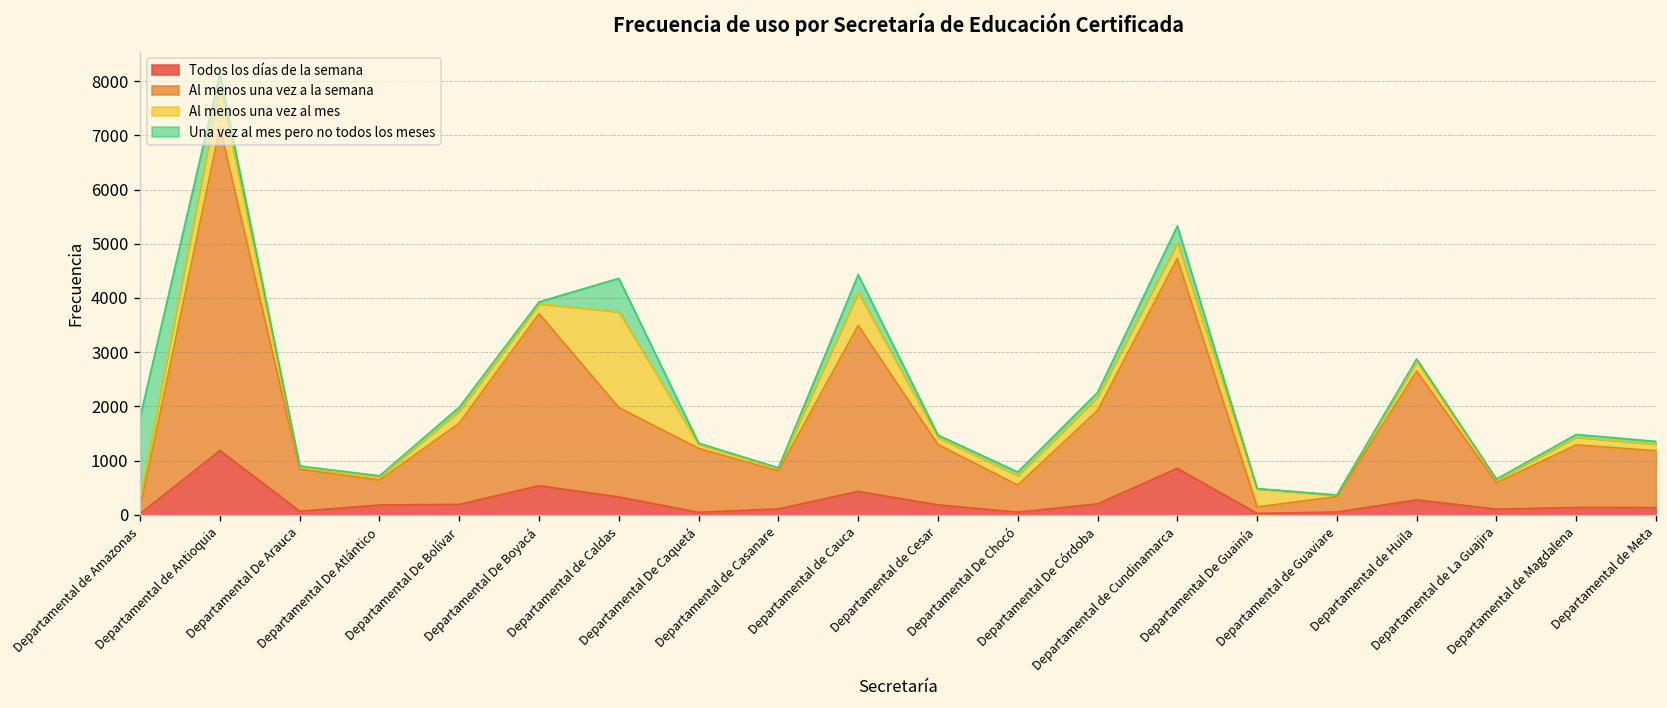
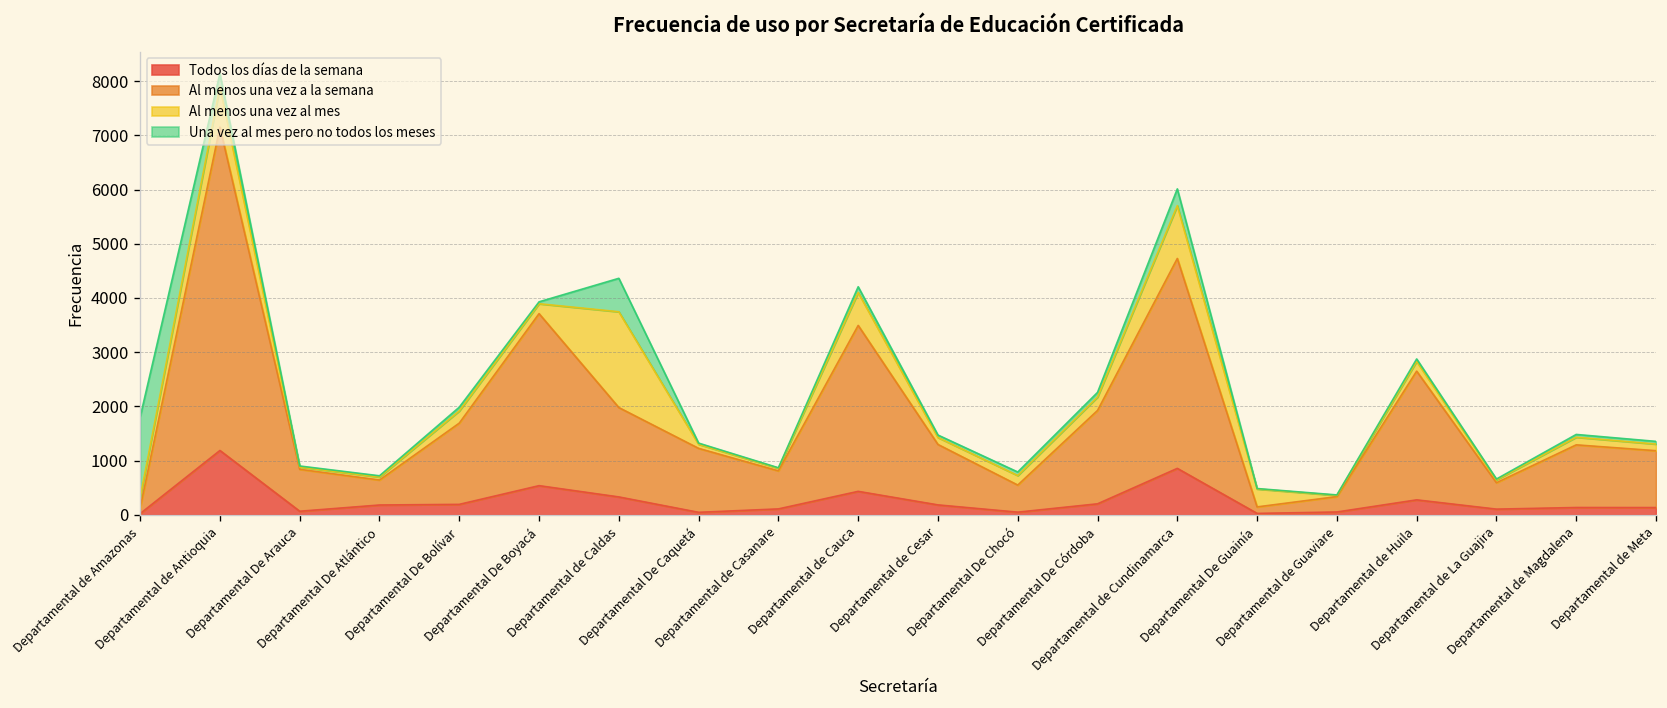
Una vez al mes pero no todos los meses, Departamental de Cauca: 300 -> 100
Al menos una vez al mes, Departamental de Cundinamarca: 300 -> 1000
